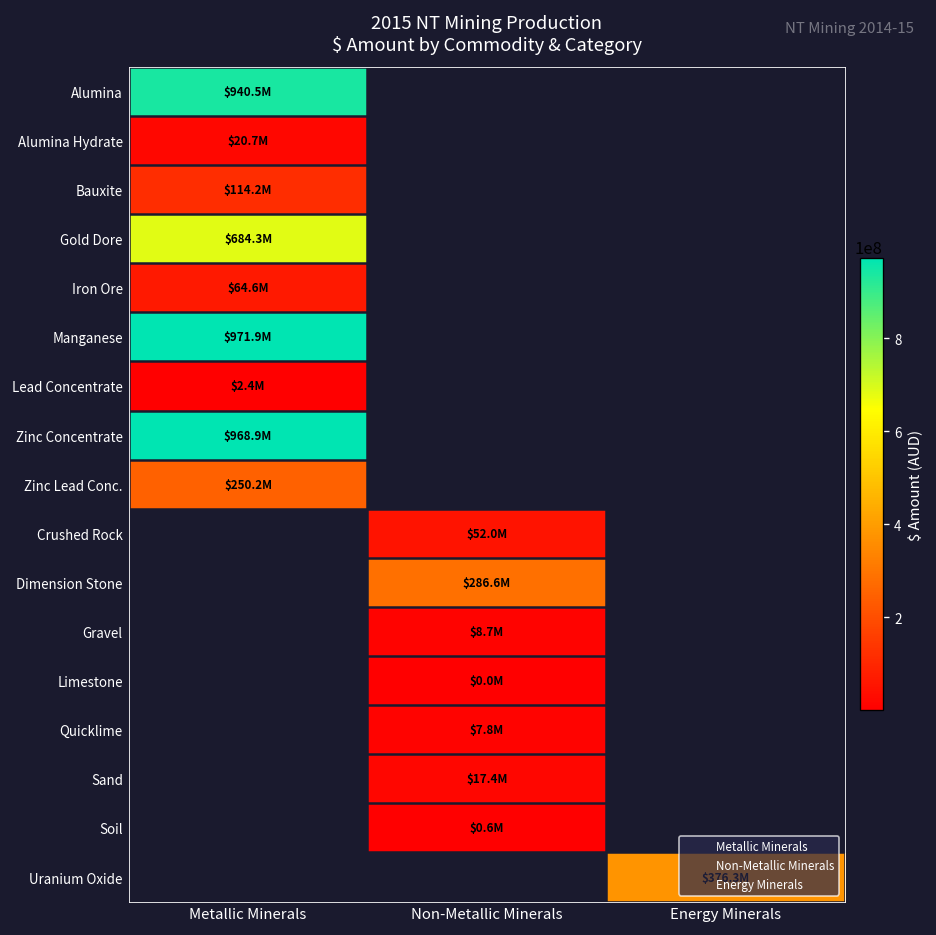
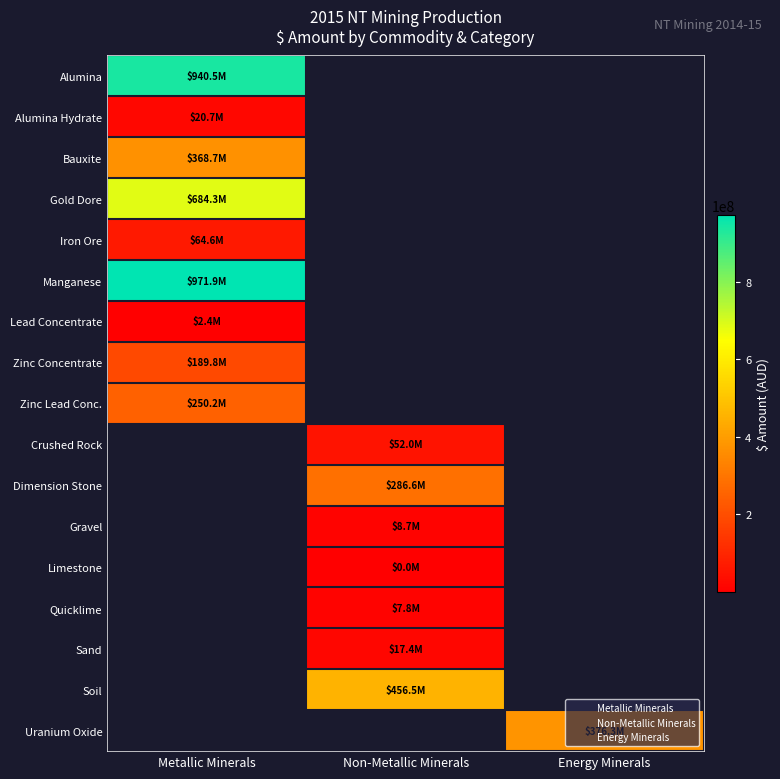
Bauxite, Metallic Minerals: $114.2M -> $368.7M
Zinc Concentrate, Metallic Minerals: $968.9M -> $189.8M
Soil, Non-Metallic Minerals: $0.6M -> $456.5M
